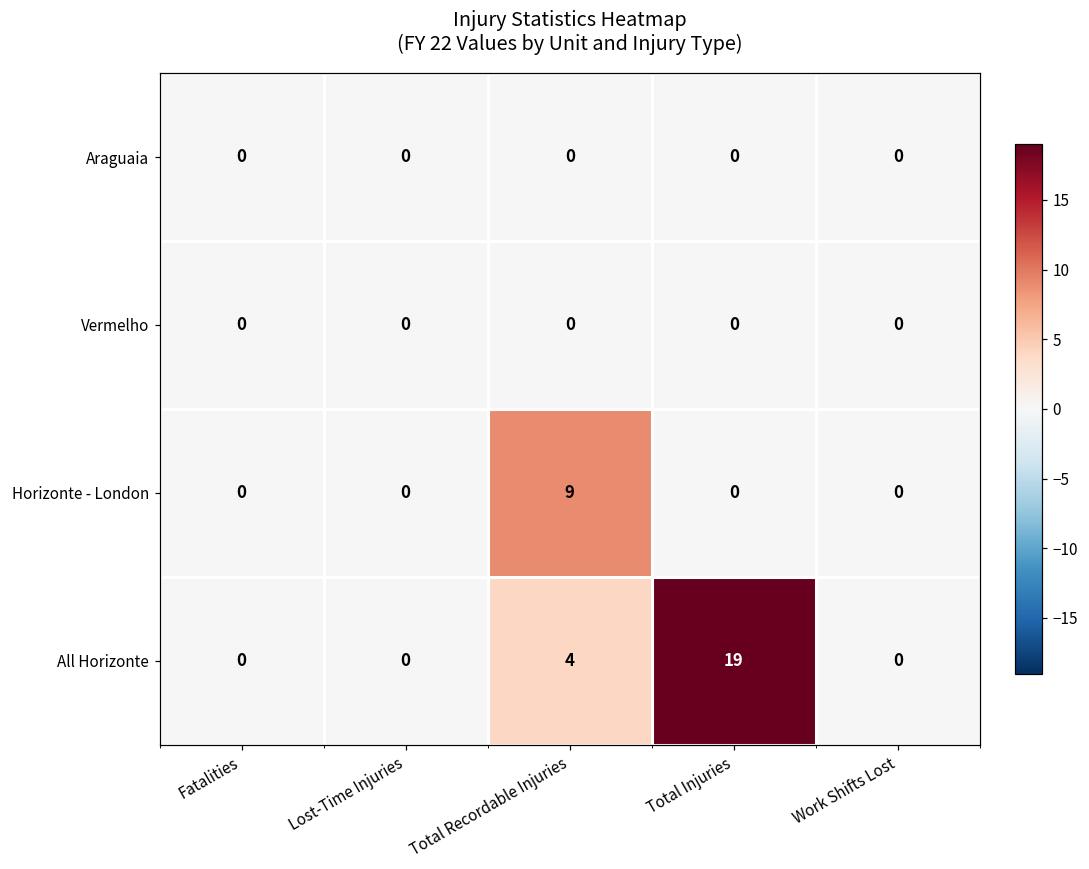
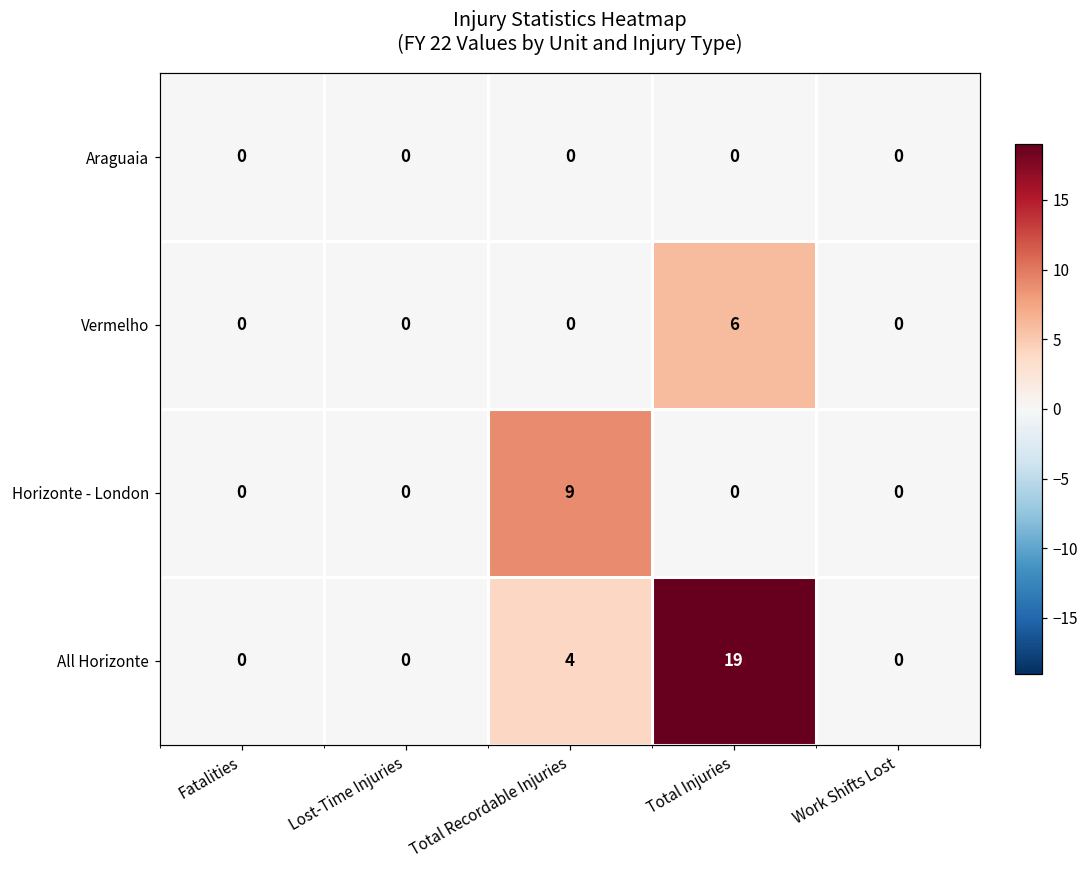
Vermelho, Total Injuries: 0 -> 6
